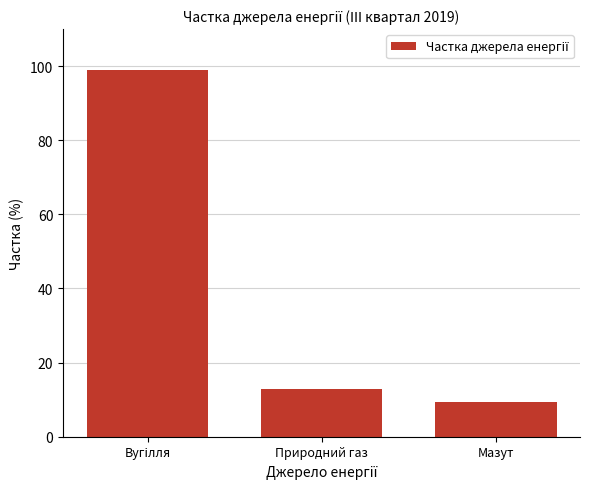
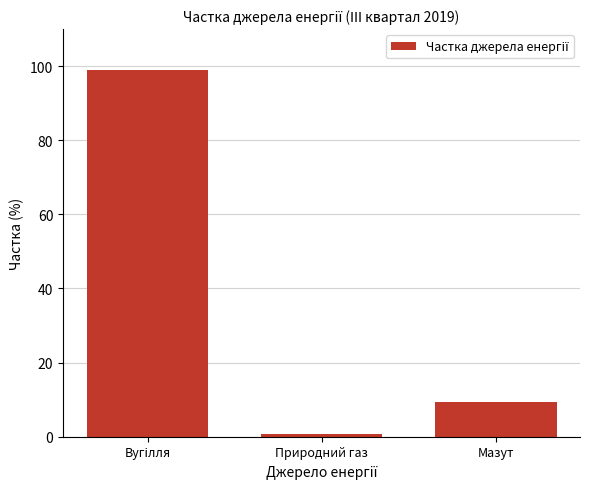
Природний газ: 13 -> 1
